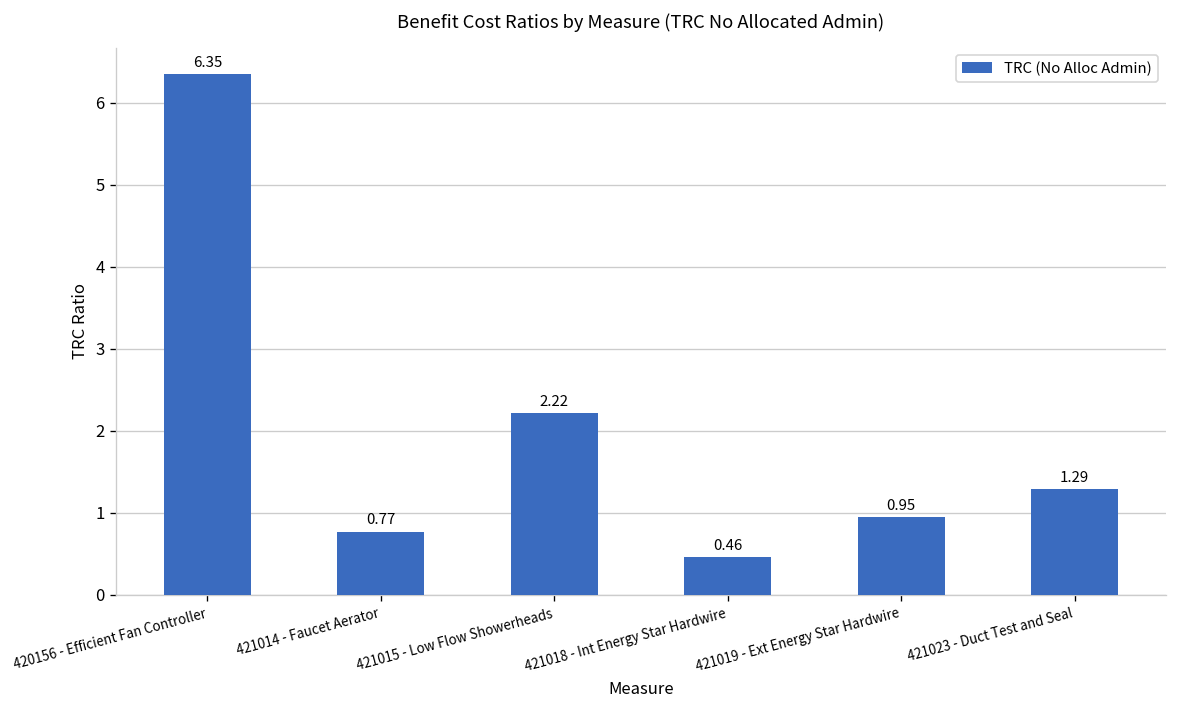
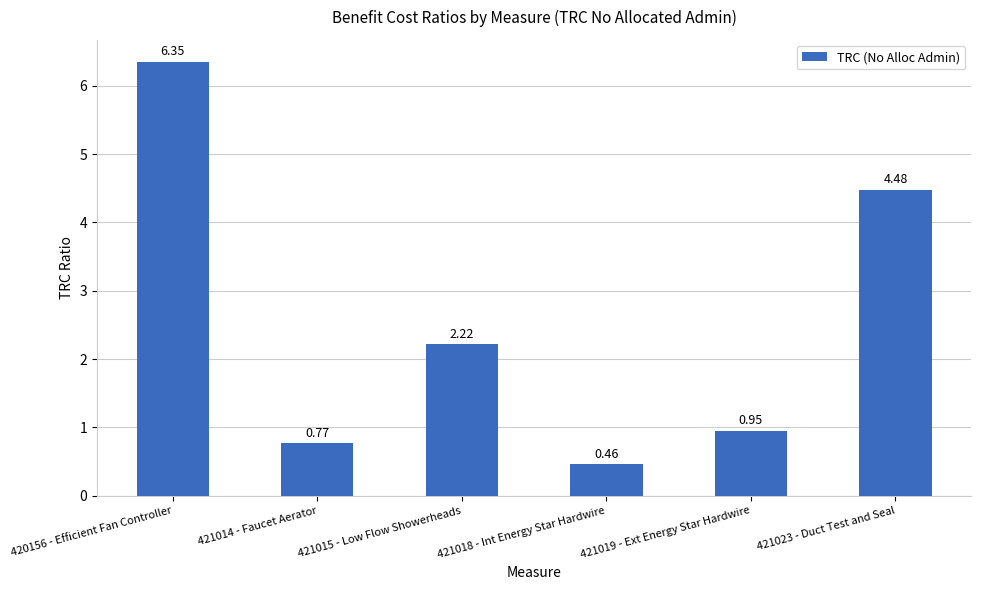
421023 - Duct Test and Seal: 1.29 -> 4.48
